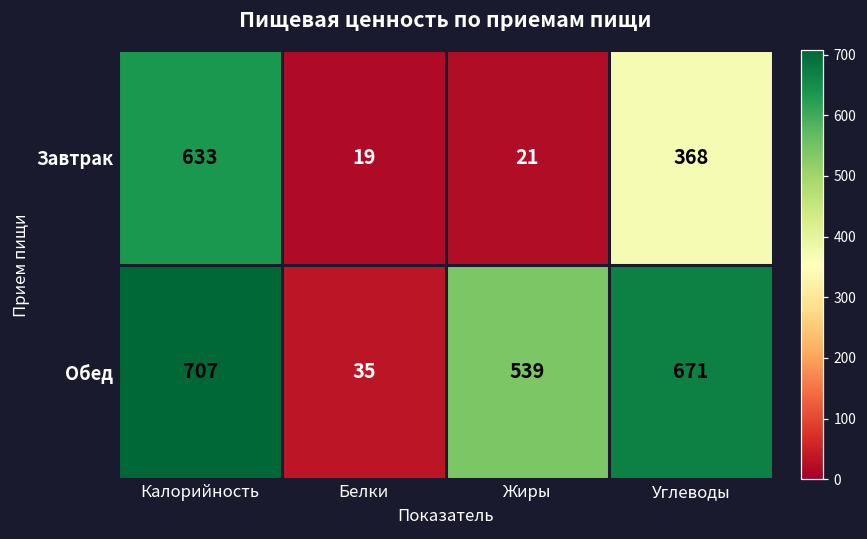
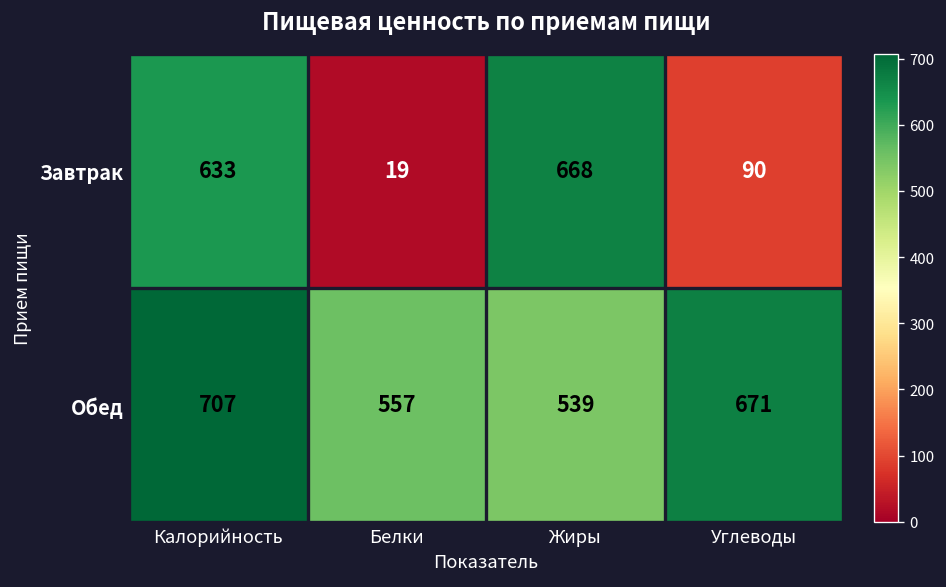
Завтрак, Жиры: 21 -> 668
Завтрак, Углеводы: 368 -> 90
Обед, Белки: 35 -> 557
